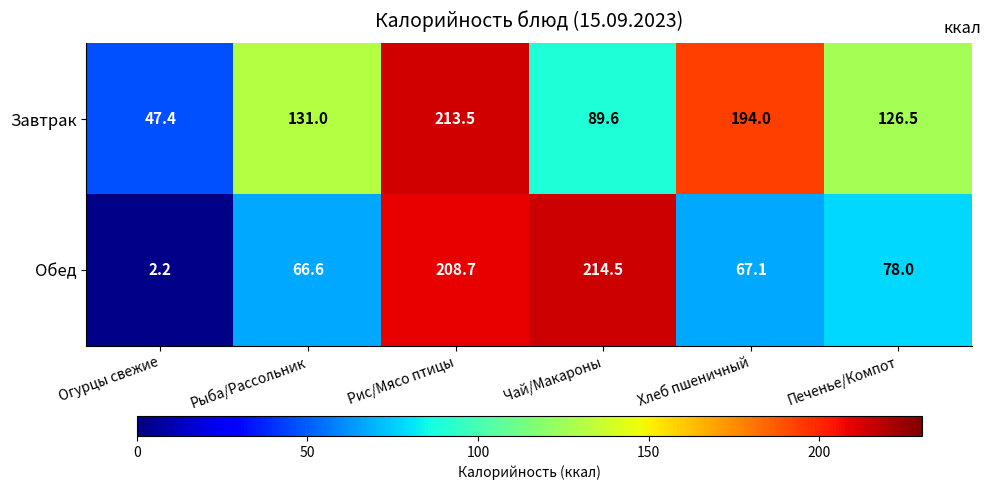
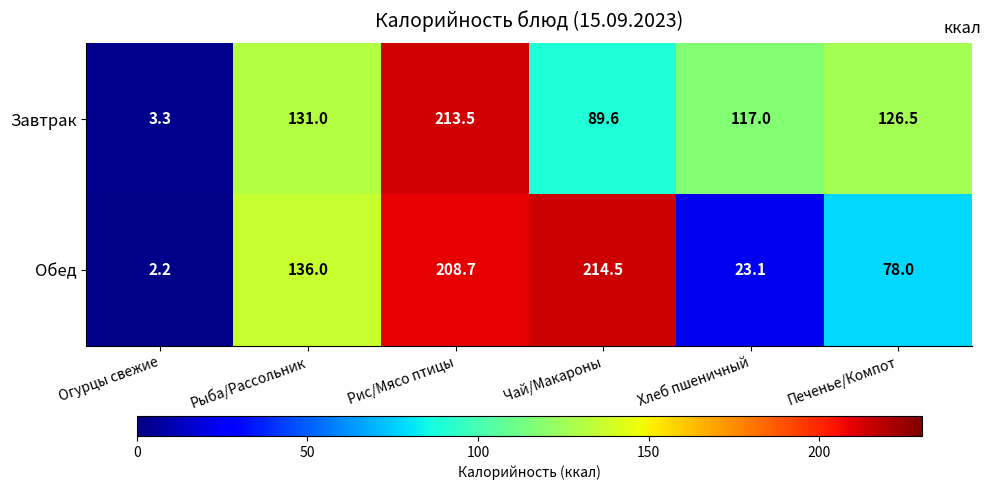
Завтрак, Огурцы свежие: 47.4 -> 3.3
Завтрак, Хлеб пшеничный: 194.0 -> 117.0
Обед, Рыба/Рассольник: 66.6 -> 136.0
Обед, Хлеб пшеничный: 67.1 -> 23.1
